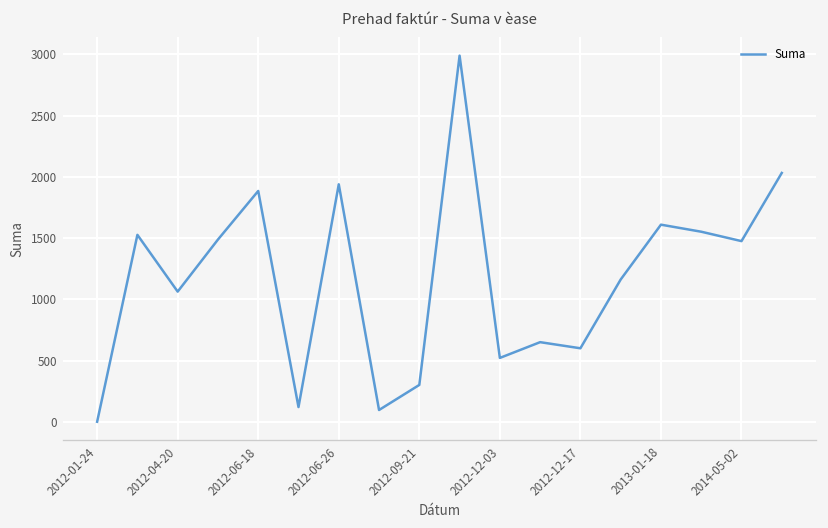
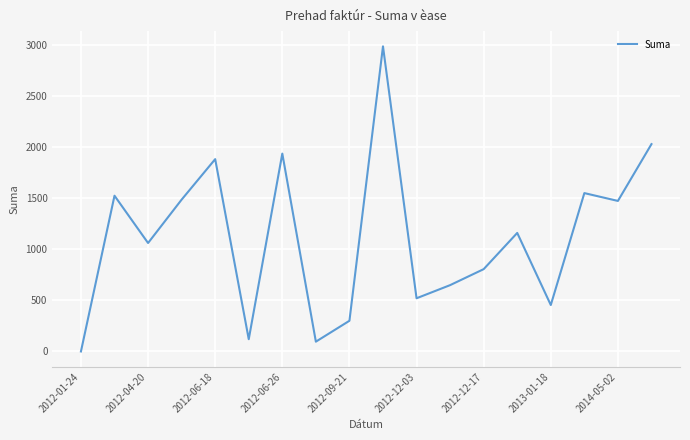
2012-12-17: 600 -> 810
2013-01-18: 1610 -> 460
